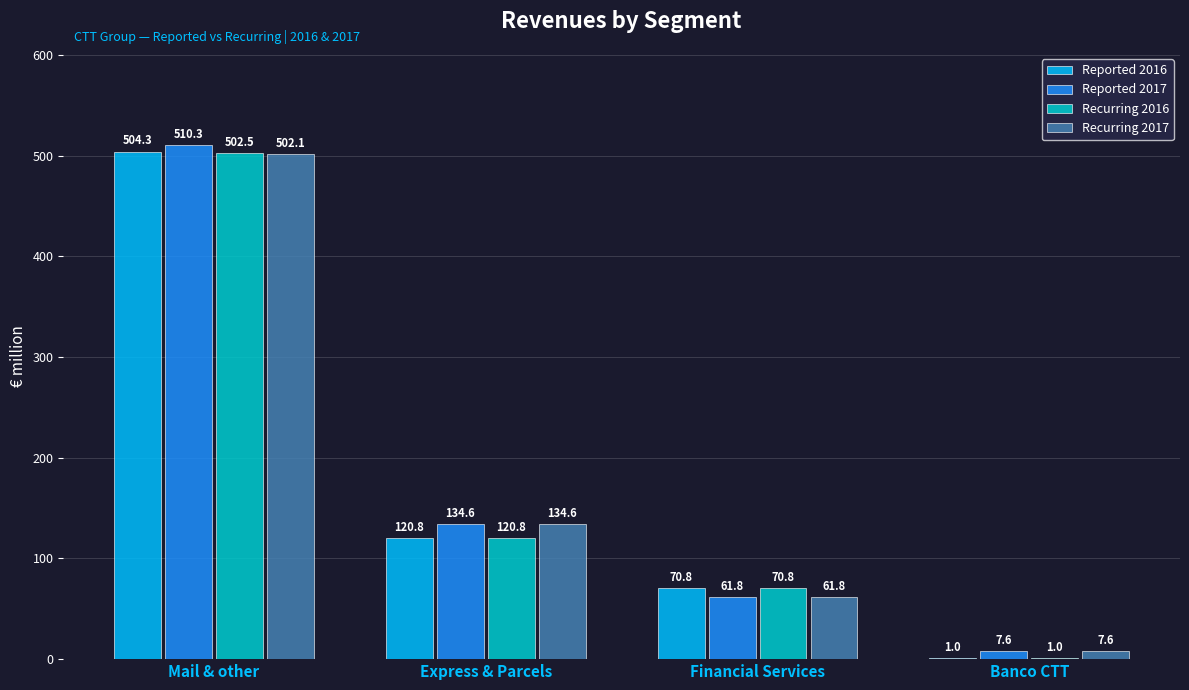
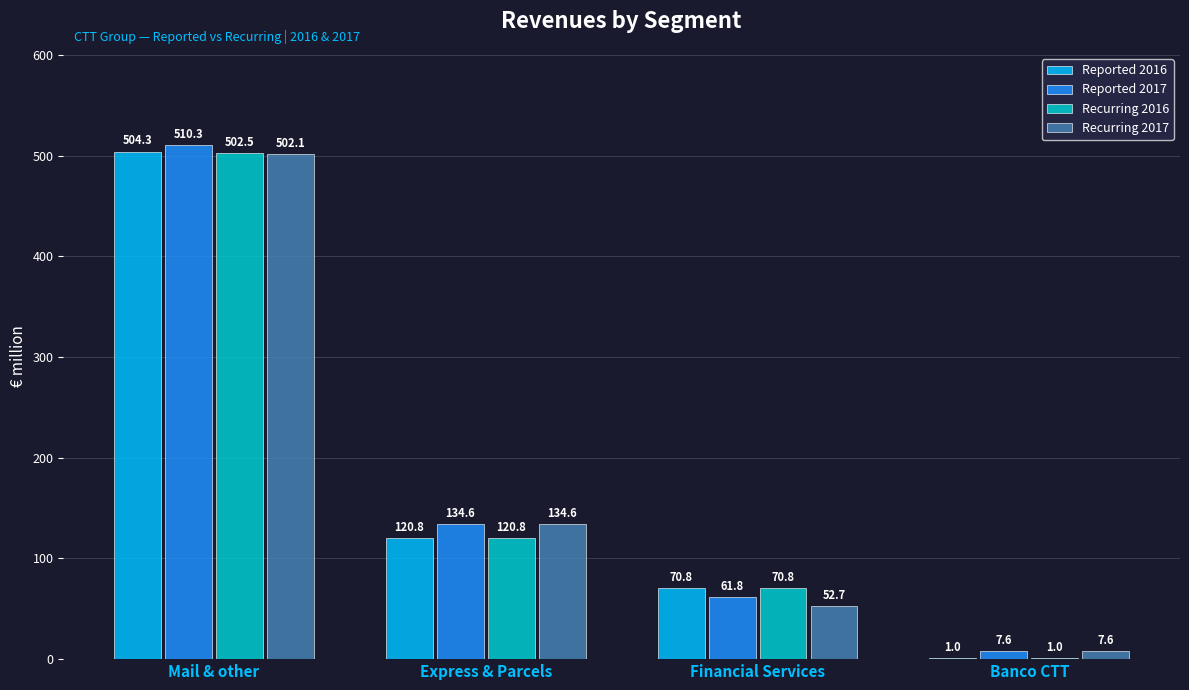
Recurring 2017, Financial Services: 61.8 -> 52.7
